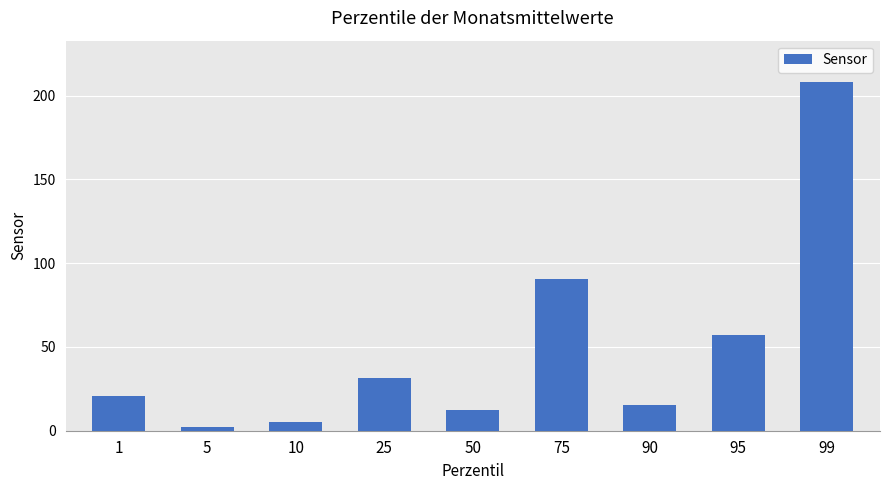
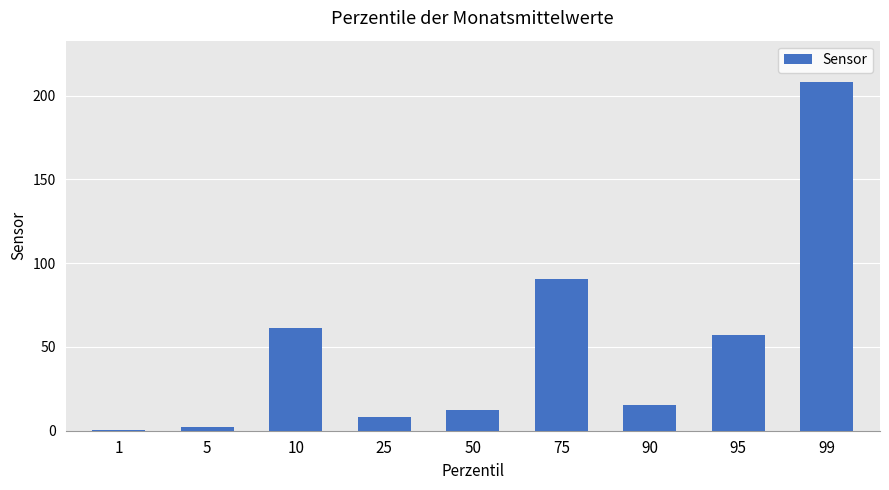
1: 21 -> 0
10: 5 -> 61
25: 32 -> 8
